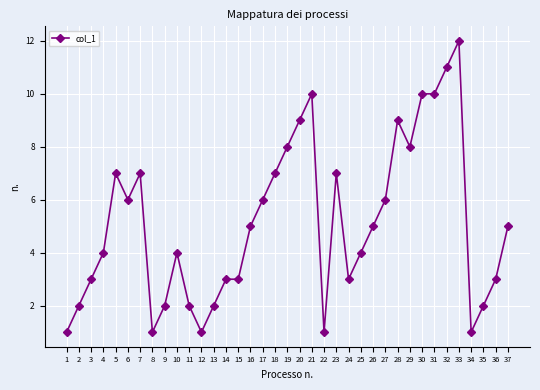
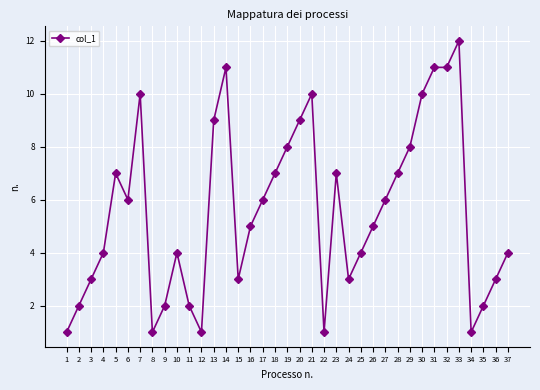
7: 7 -> 10
13: 2 -> 9
14: 3 -> 11
28: 9 -> 7
31: 10 -> 11
37: 5 -> 4
